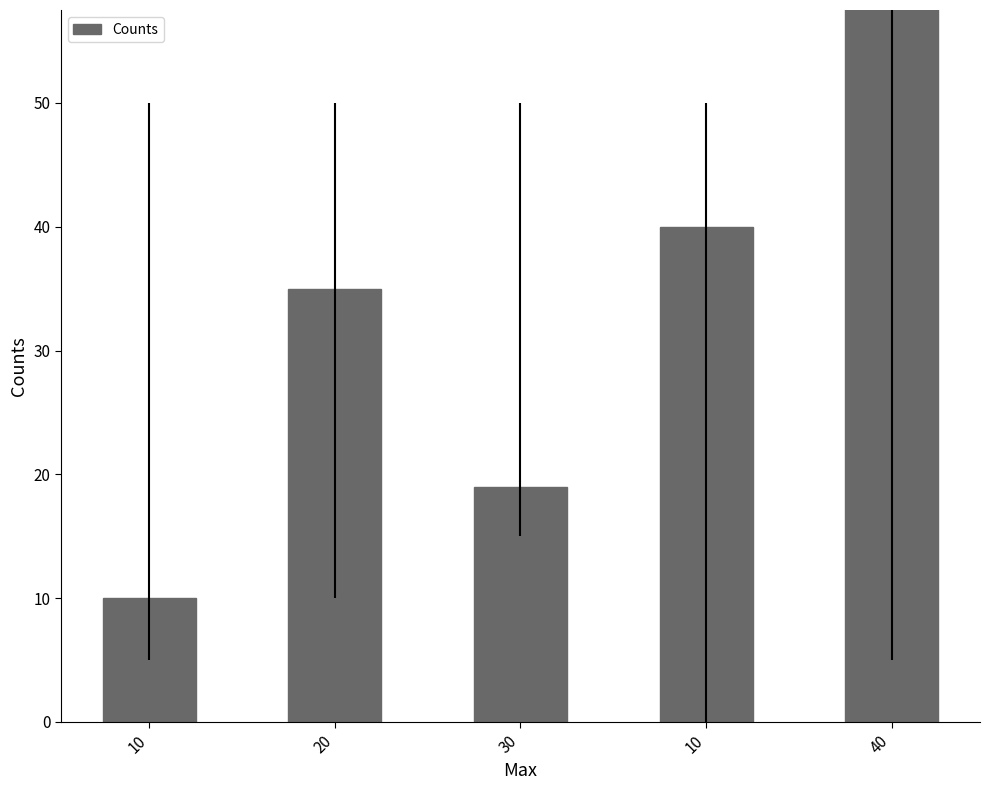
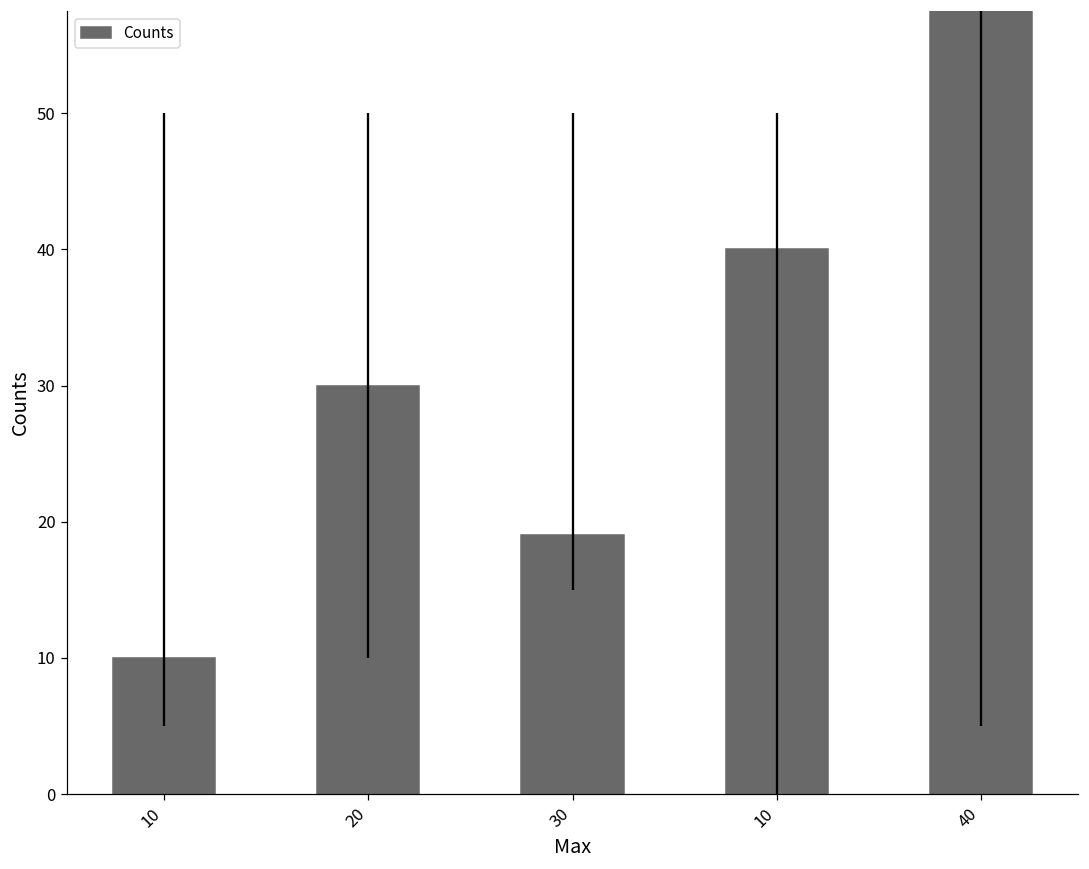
20: 35 -> 30
